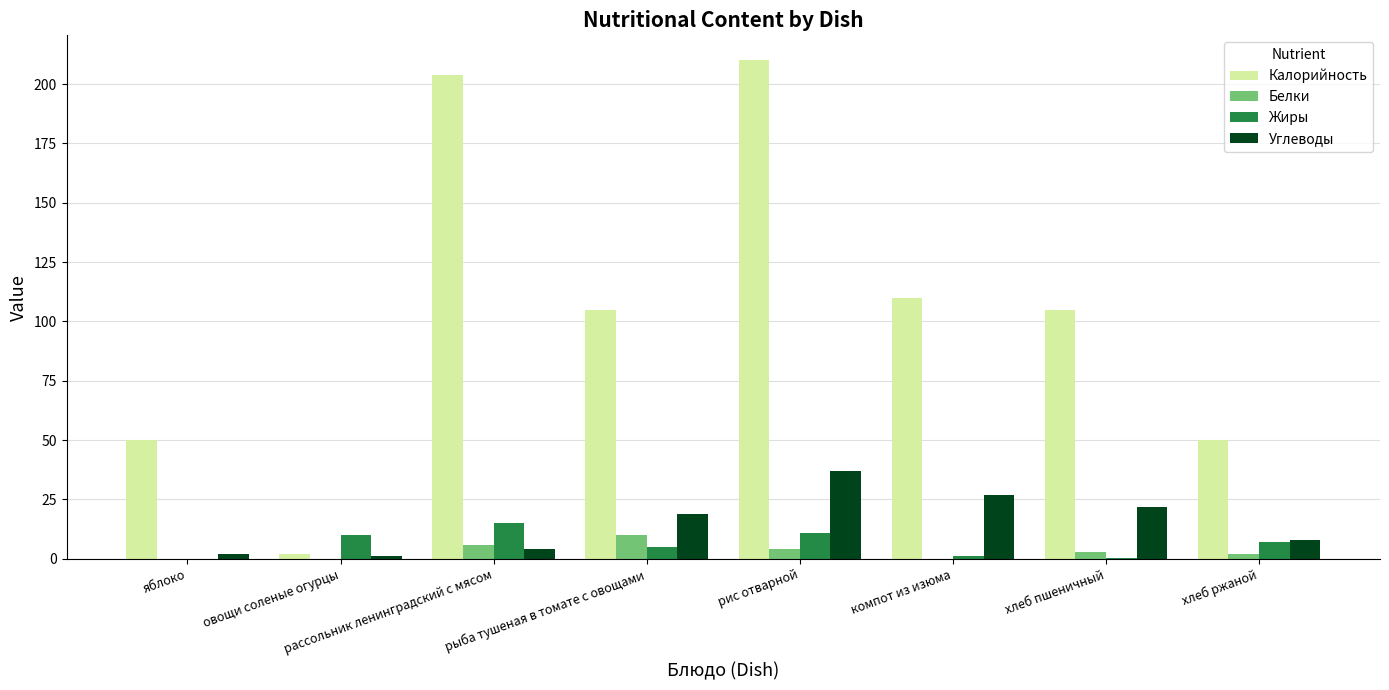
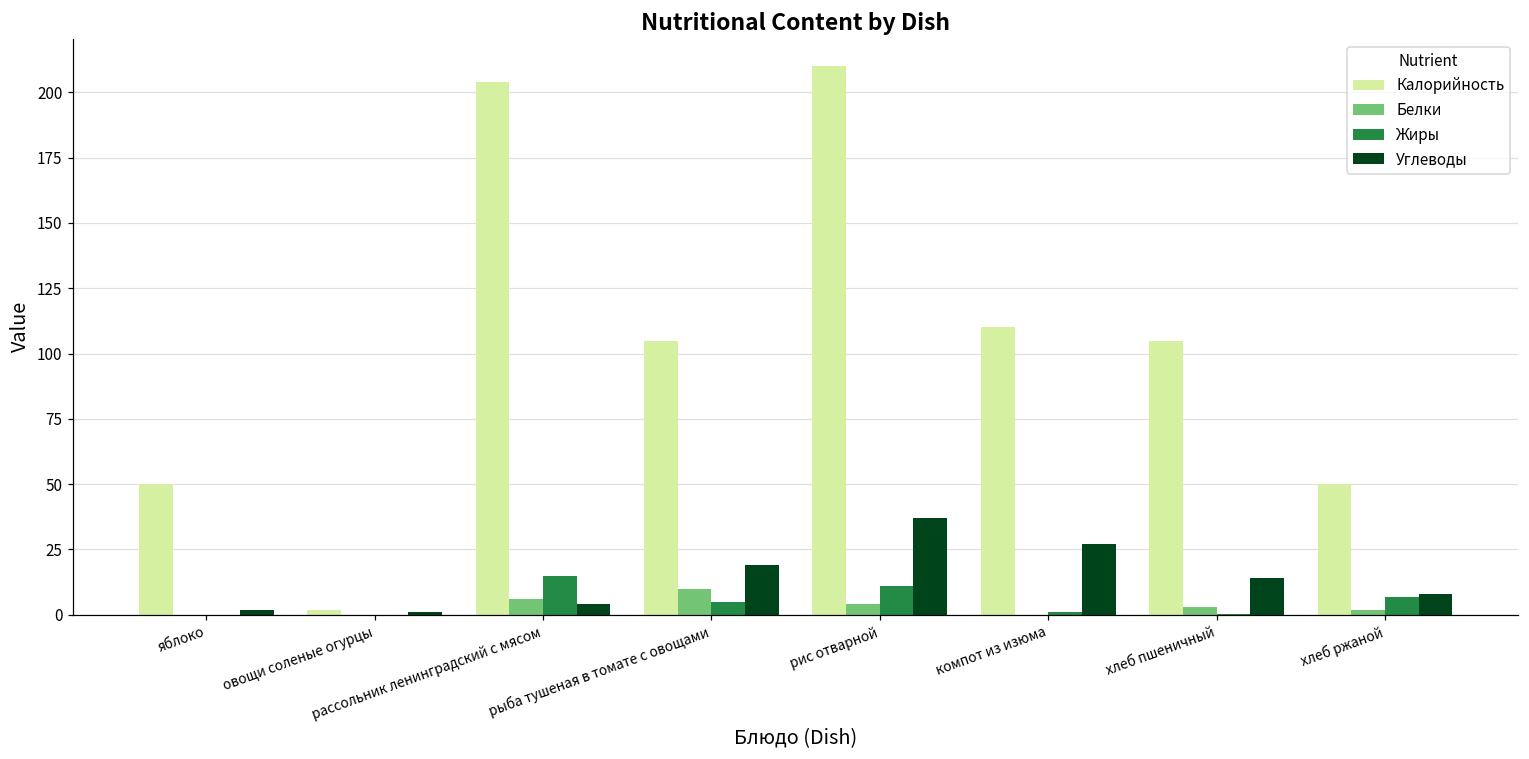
Жиры, овощи соленые огурцы: 10 -> 0
Углеводы, хлеб пшеничный: 22 -> 14
